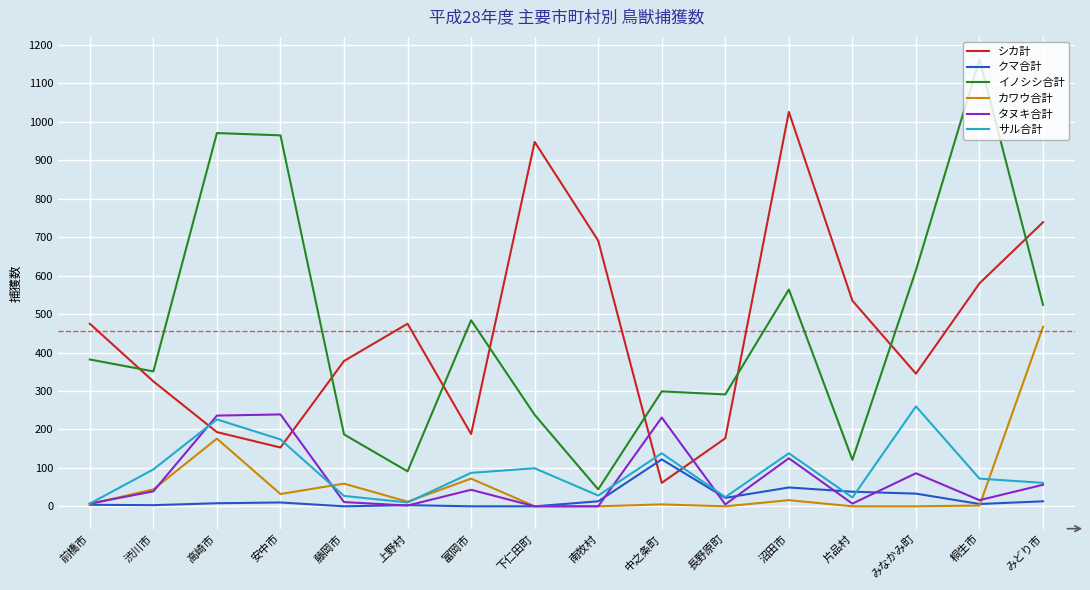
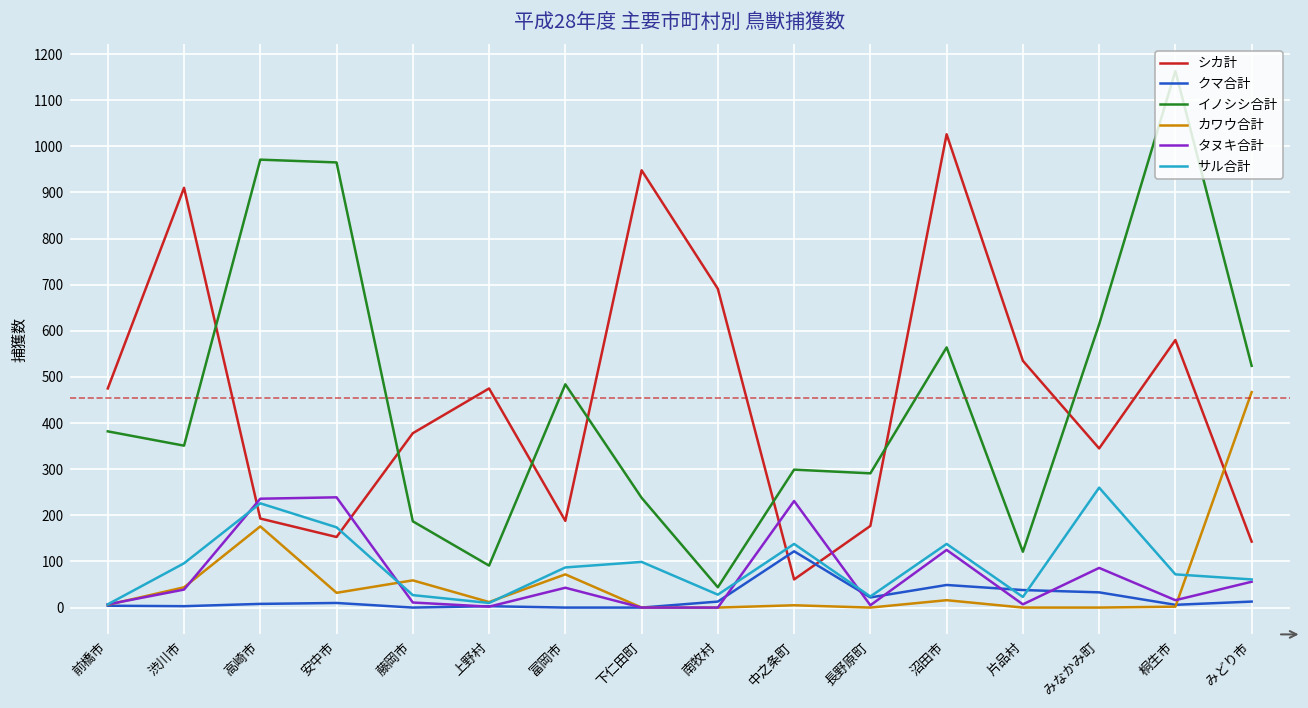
シカ計, 渋川市: 330 -> 910
シカ計, みどり市: 740 -> 140
